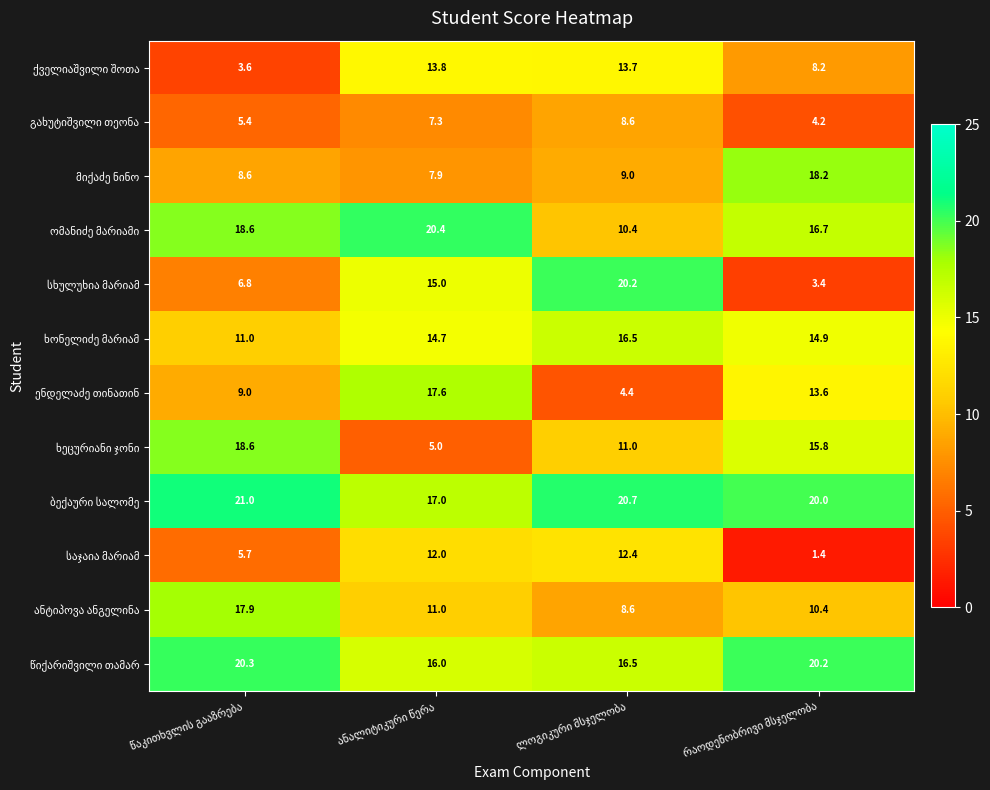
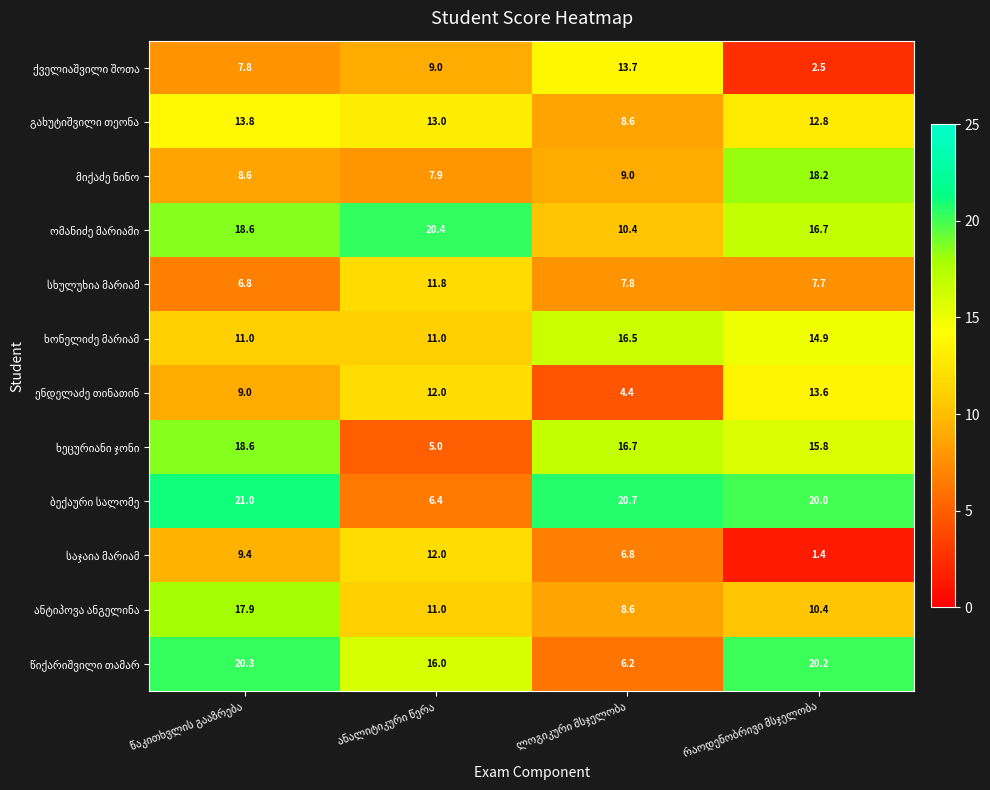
ქველიაშვილი შოთა, წაკითხვლის გააზრება: 3.6 -> 7.8
ქველიაშვილი შოთა, ანალიტიკური წერა: 13.8 -> 9.0
ქველიაშვილი შოთა, რაოდენობრივი მსჯელობა: 8.2 -> 2.5
გახუტიშვილი თეონა, წაკითხვლის გააზრება: 5.4 -> 13.8
გახუტიშვილი თეონა, ანალიტიკური წერა: 7.3 -> 13.0
გახუტიშვილი თეონა, რაოდენობრივი მსჯელობა: 4.2 -> 12.8
სხულუხია მარიამ, ანალიტიკური წერა: 15.0 -> 11.8
სხულუხია მარიამ, ლოგიკური მსჯელობა: 20.2 -> 7.8
სხულუხია მარიამ, რაოდენობრივი მსჯელობა: 3.4 -> 7.7
ხონელიძე მარიამ, ანალიტიკური წერა: 14.7 -> 11.0
ენდელაძე თინათინ, ანალიტიკური წერა: 17.6 -> 12.0
ხეცურიანი ჯონი, ლოგიკური მსჯელობა: 11.0 -> 16.7
ბექაური სალომე, ანალიტიკური წერა: 17.0 -> 6.4
საჯაია მარიამ, წაკითხვლის გააზრება: 5.7 -> 9.4
საჯაია მარიამ, ლოგიკური მსჯელობა: 12.4 -> 6.8
წიქარიშვილი თამარ, ლოგიკური მსჯელობა: 16.5 -> 6.2
